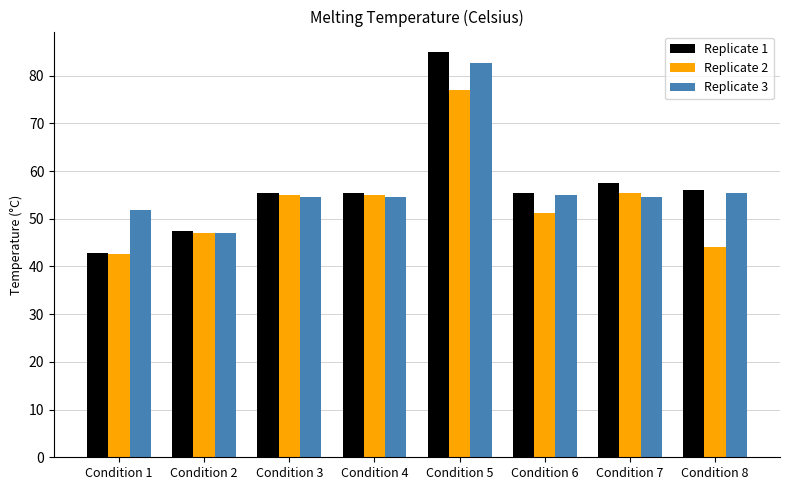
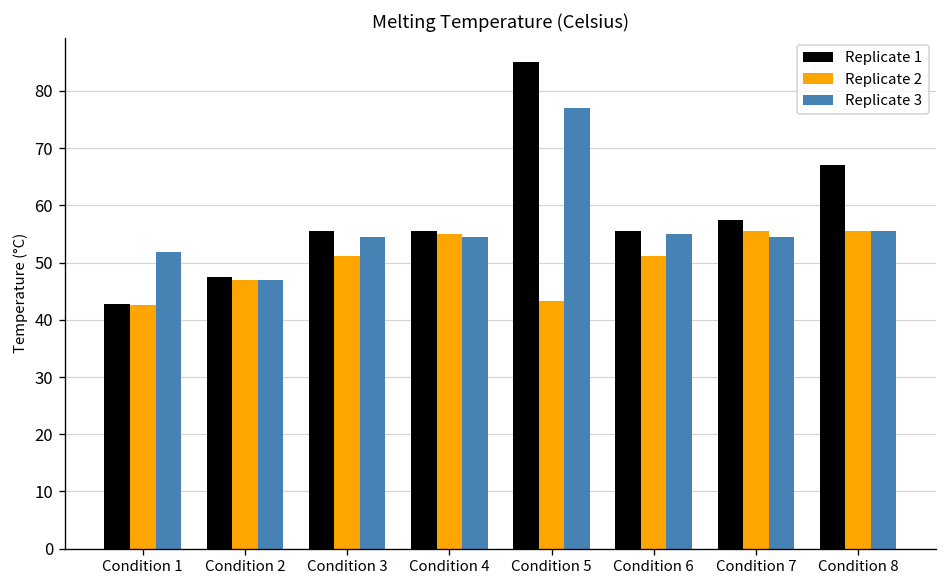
Replicate 2, Condition 3: 55 -> 51
Replicate 2, Condition 5: 77 -> 43
Replicate 3, Condition 5: 83 -> 77
Replicate 1, Condition 8: 56 -> 67
Replicate 2, Condition 8: 44 -> 56
